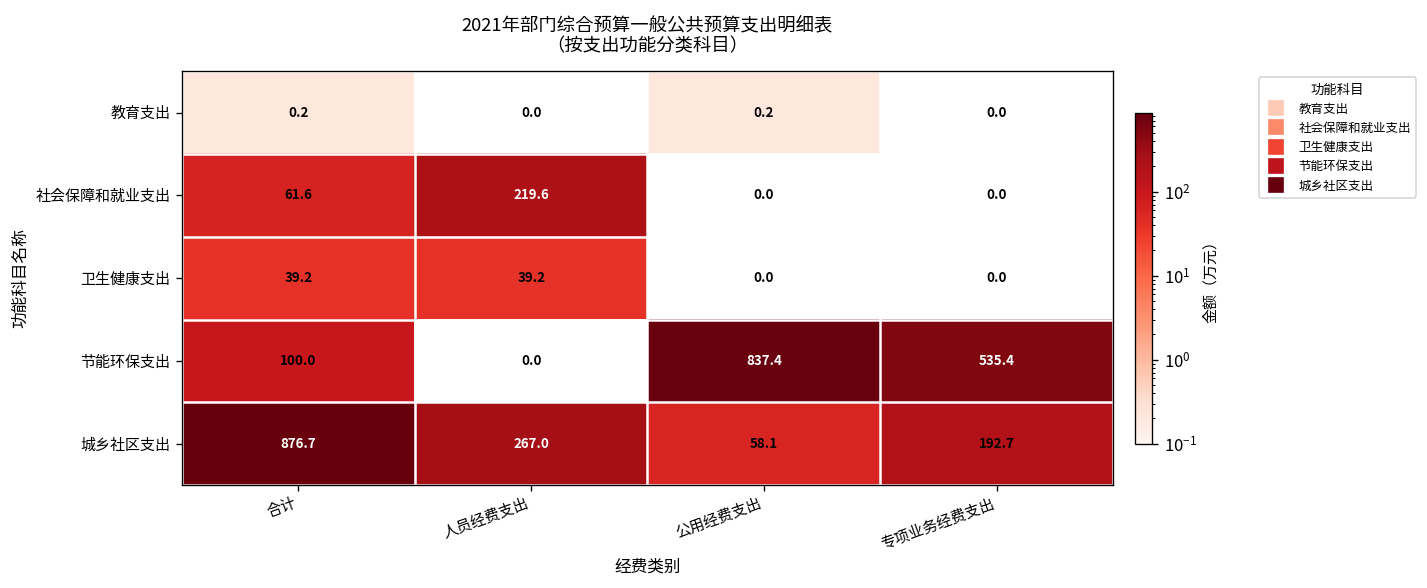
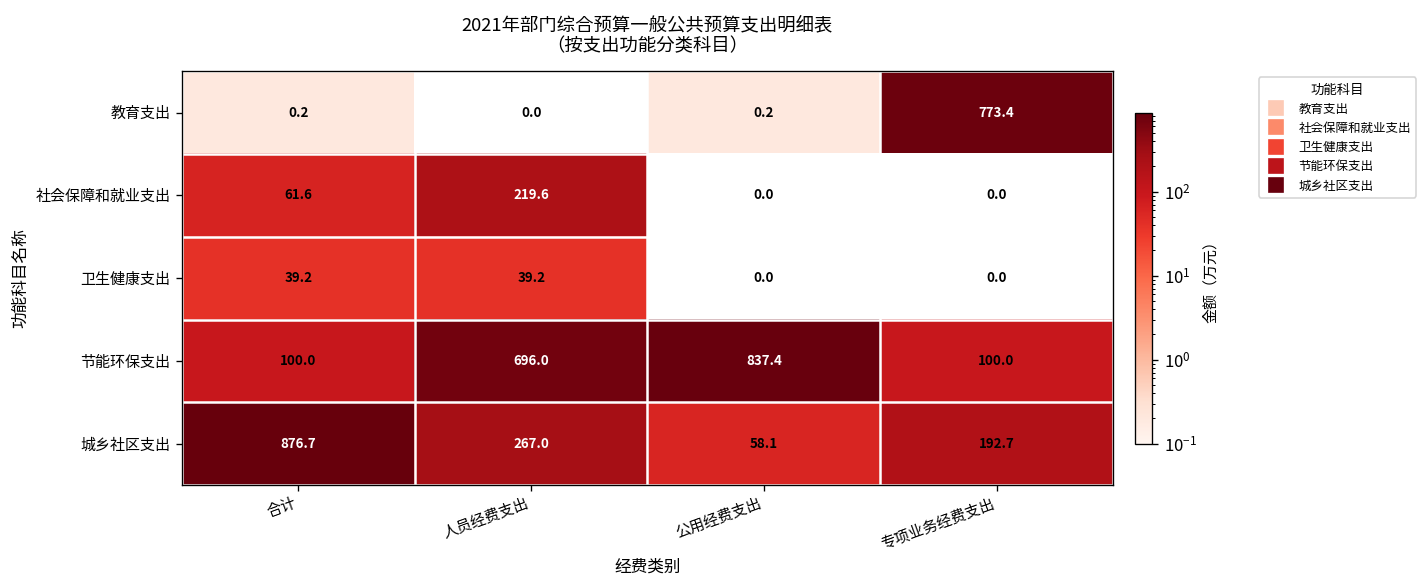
教育支出, 专项业务经费支出: 0.0 -> 773.4
节能环保支出, 人员经费支出: 0.0 -> 696.0
节能环保支出, 专项业务经费支出: 535.4 -> 100.0
